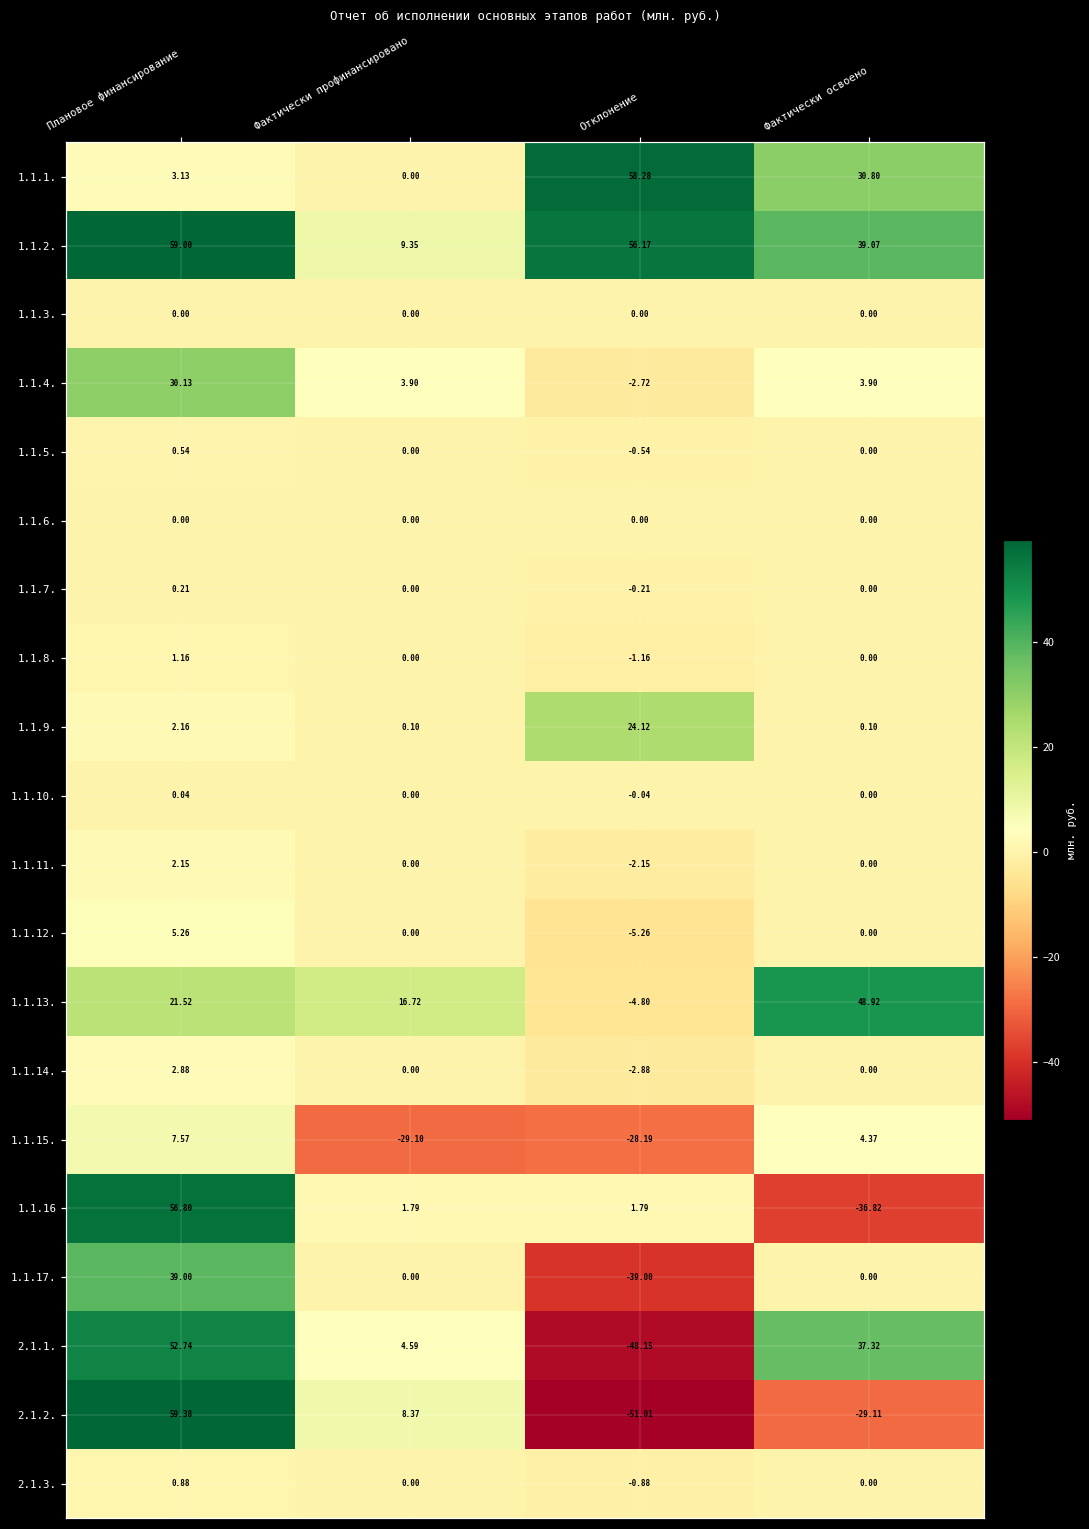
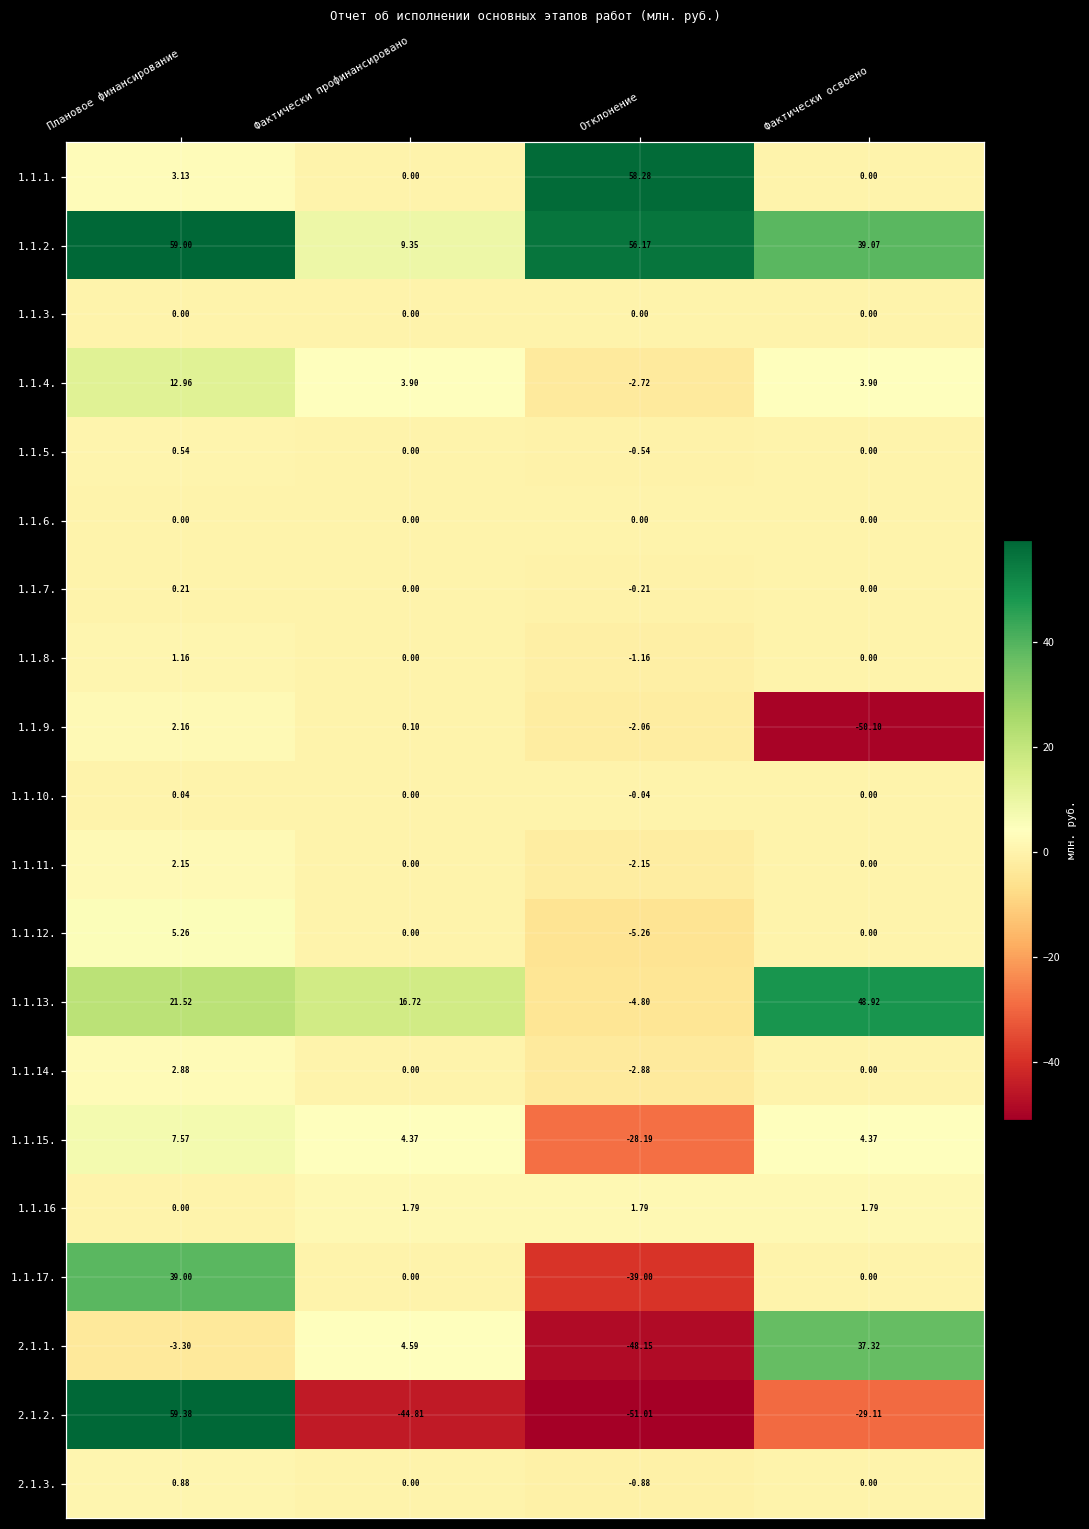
1.1.1., Фактически освоено: 30.80 -> 0.00
1.1.4., Плановое финансирование: 30.13 -> 12.96
1.1.9., Отклонение: 24.12 -> -2.06
1.1.9., Фактически освоено: 0.10 -> -50.10
1.1.15., Фактически профинансировано: -29.10 -> 4.37
1.1.16, Плановое финансирование: 56.80 -> 0.00
1.1.16, Фактически освоено: -36.82 -> 1.79
2.1.1., Плановое финансирование: 52.74 -> -3.30
2.1.2., Фактически профинансировано: 8.37 -> -44.81
